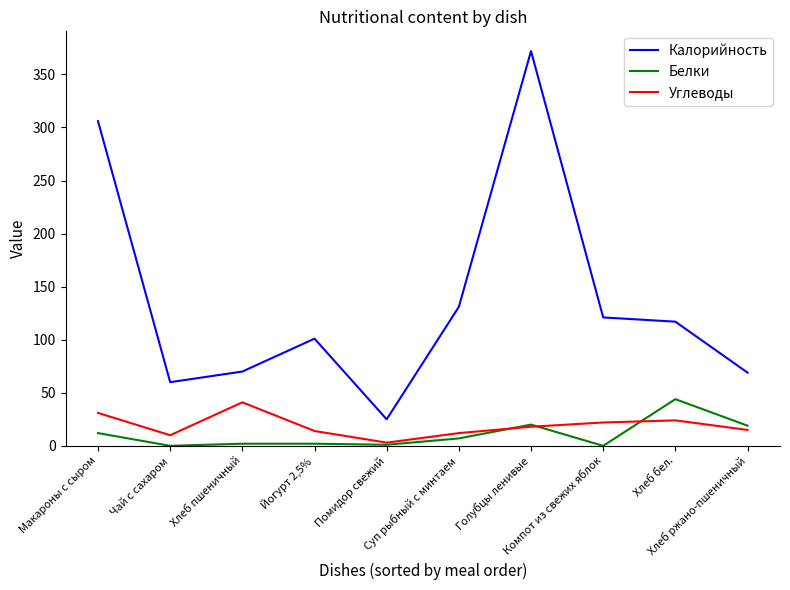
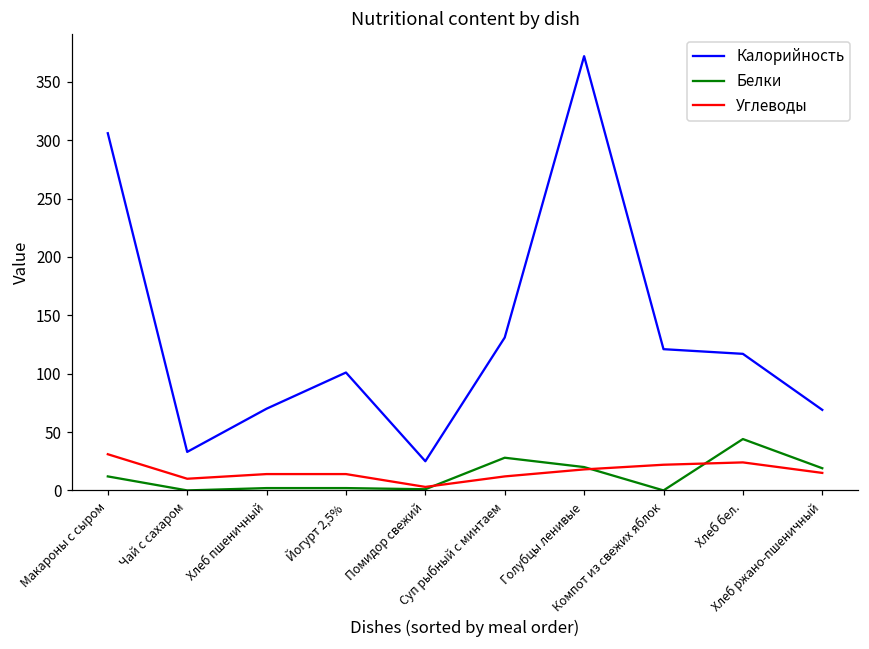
Калорийность, Чай с сахаром: 60 -> 33
Углеводы, Хлеб пшеничный: 41 -> 14
Белки, Суп рыбный с минтаем: 7 -> 28
